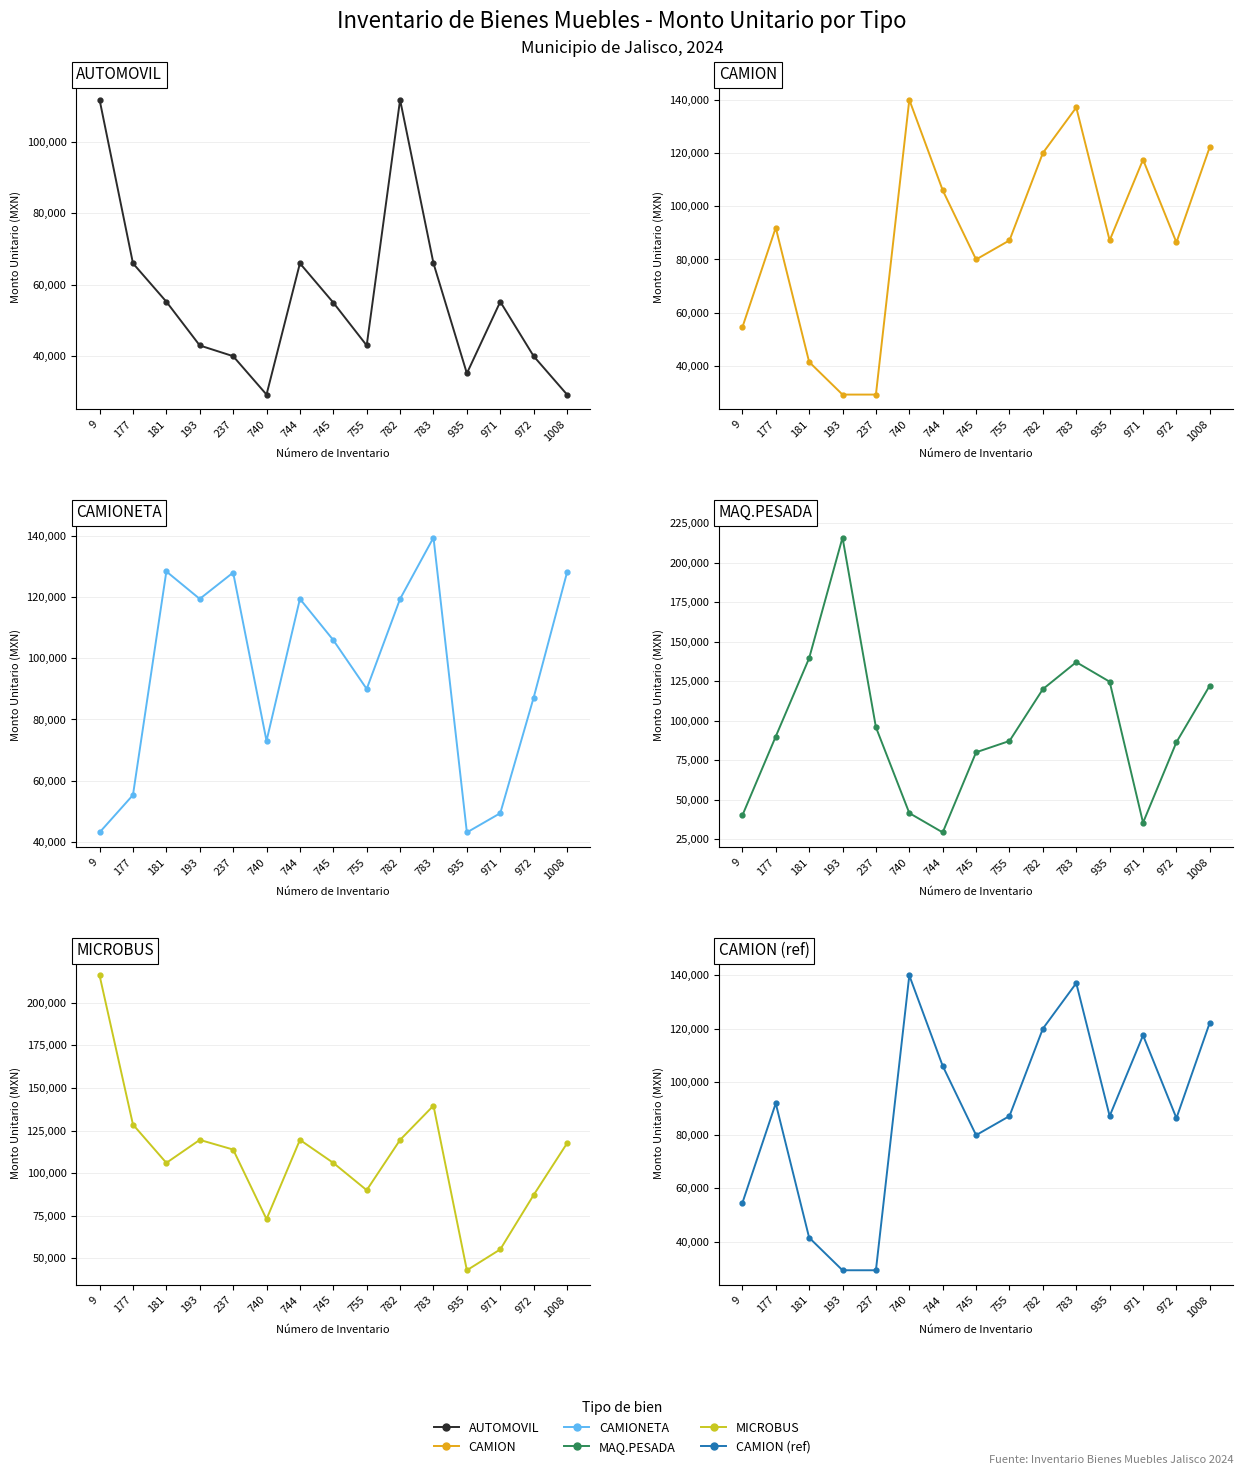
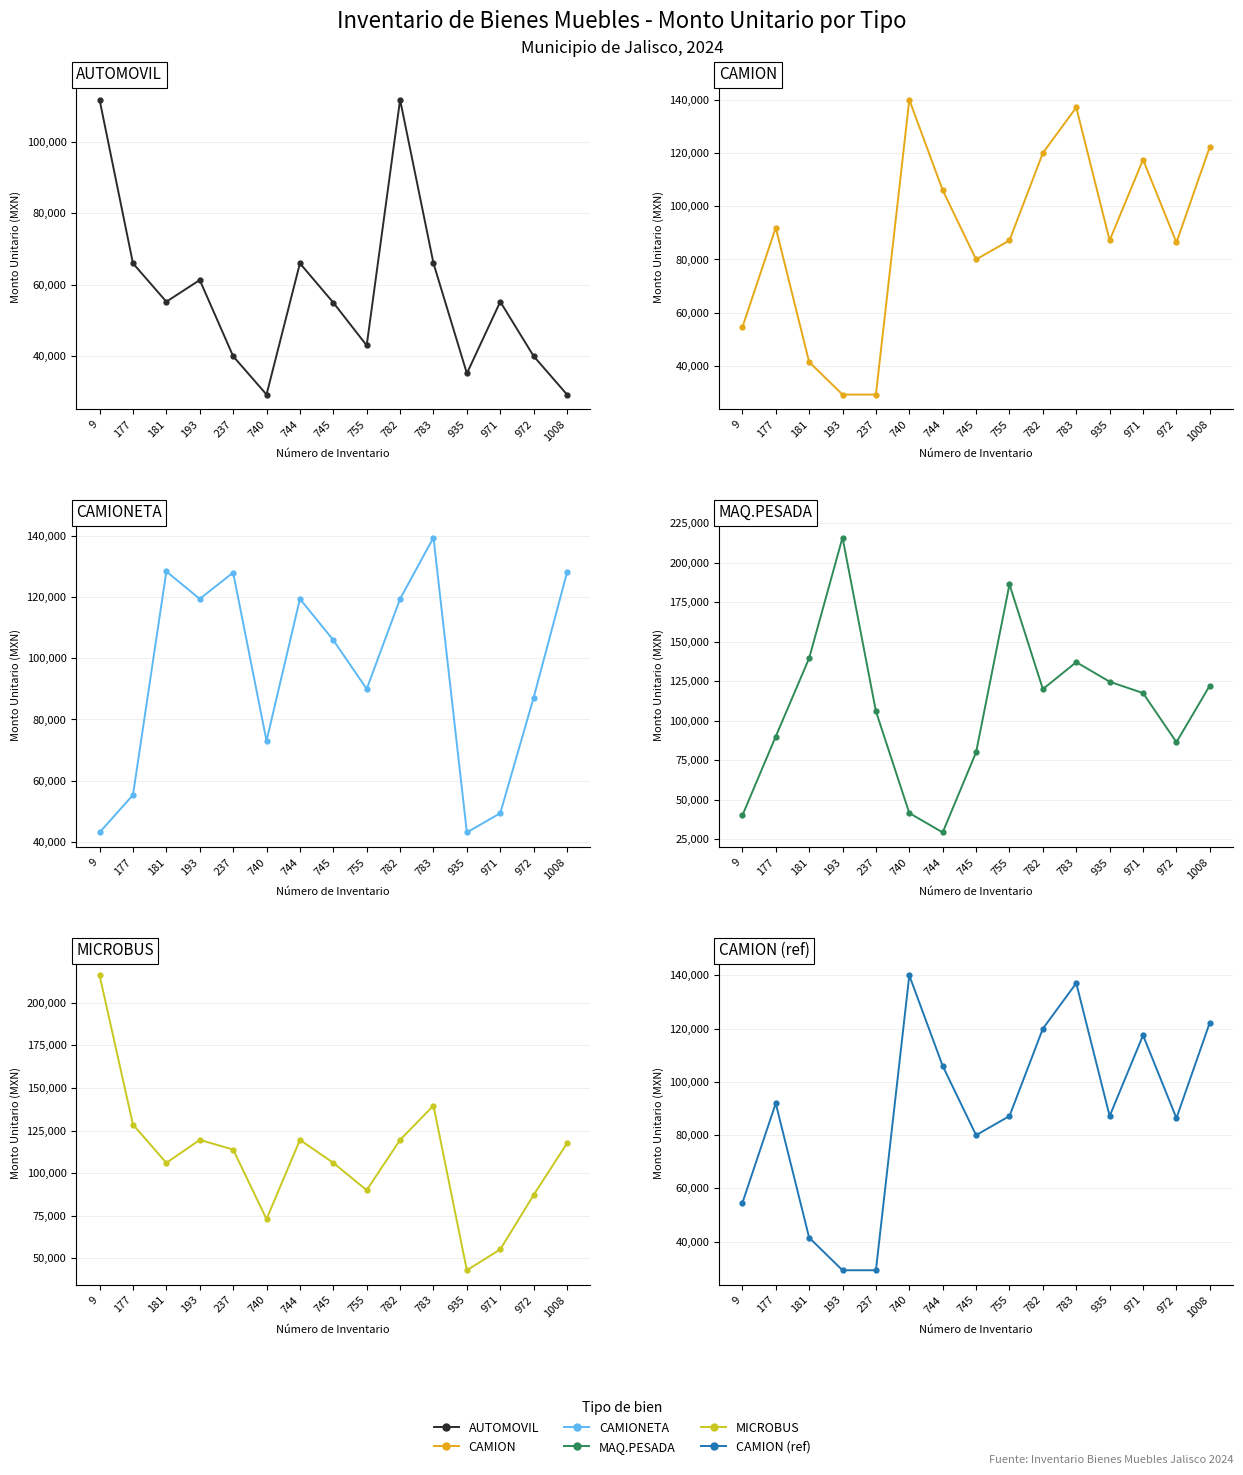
AUTOMOVIL, 193: 43,000 -> 61,000
MAQ.PESADA, 237: 96,000 -> 106,000
MAQ.PESADA, 755: 87,000 -> 186,000
MAQ.PESADA, 971: 35,000 -> 118,000
